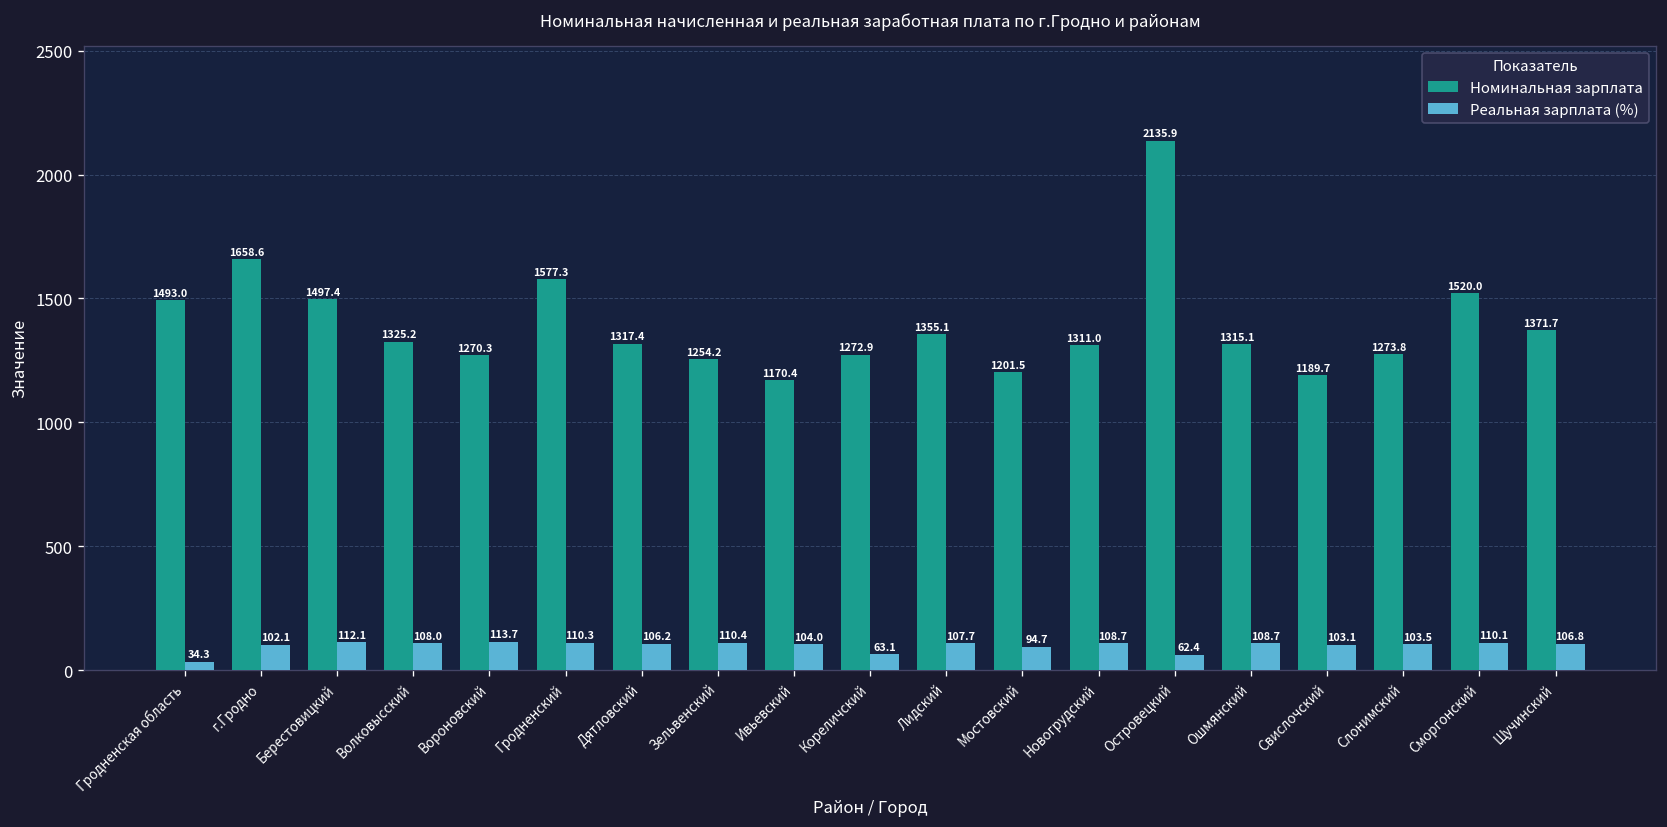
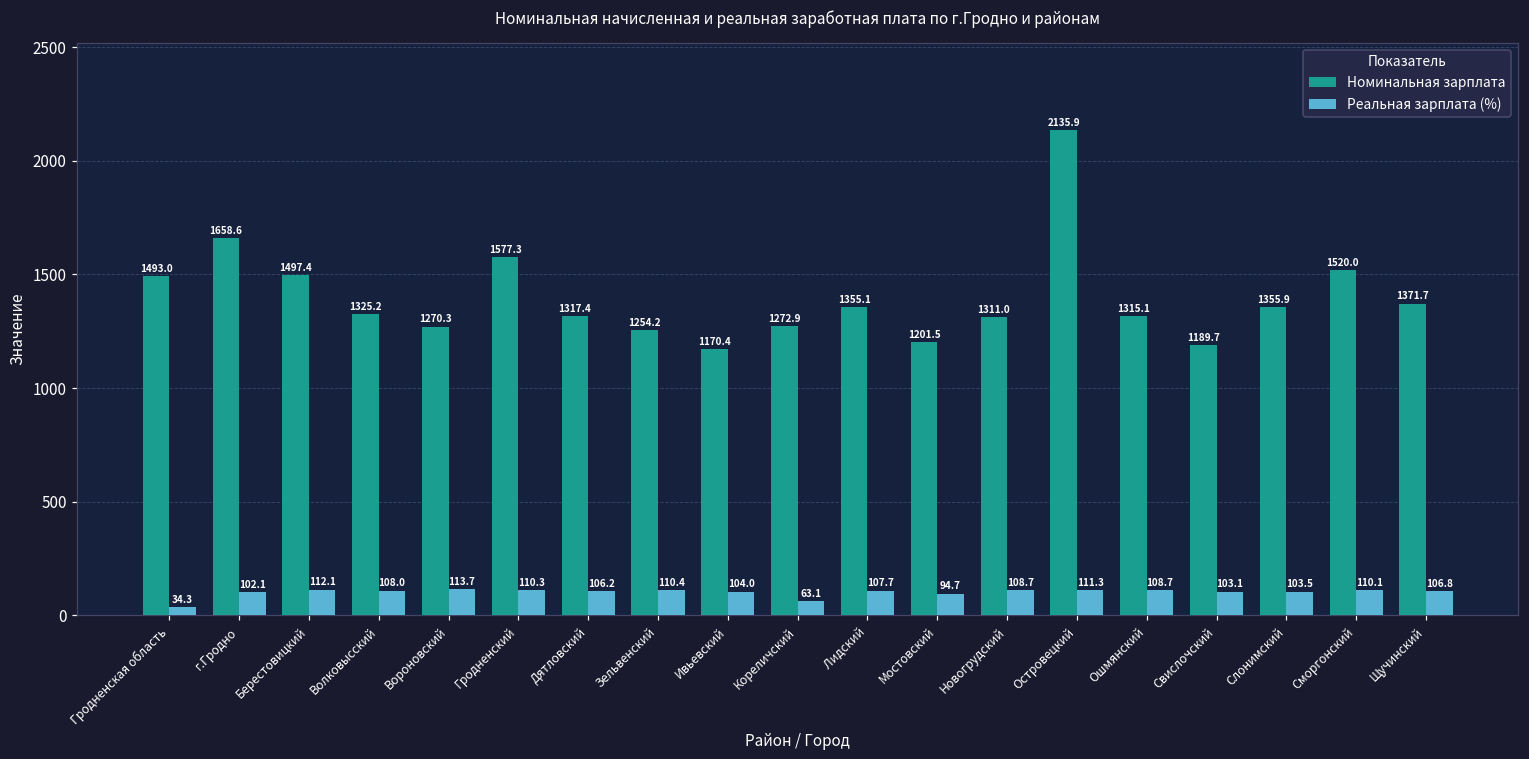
Реальная зарплата (%), Островецкий: 62.4 -> 111.3
Номинальная зарплата, Слонимский: 1273.8 -> 1355.9
